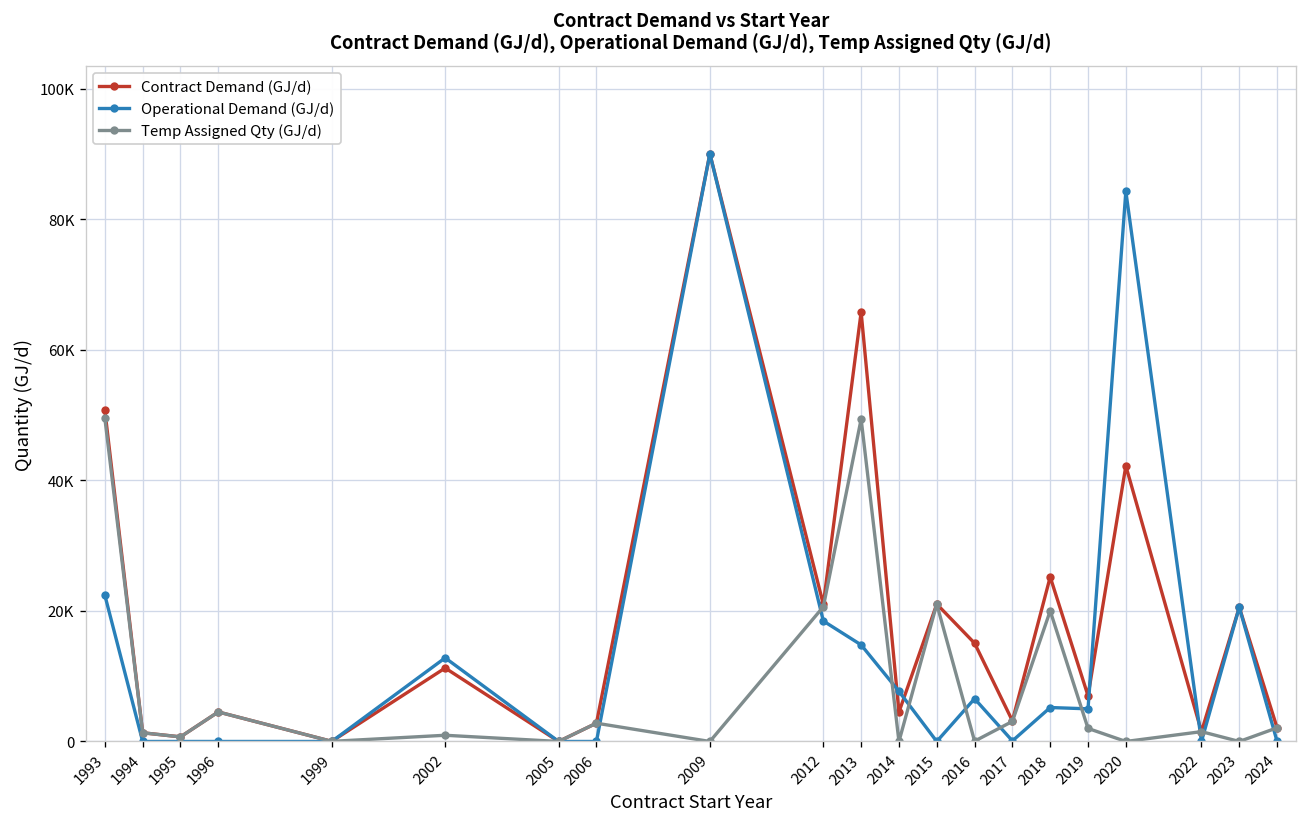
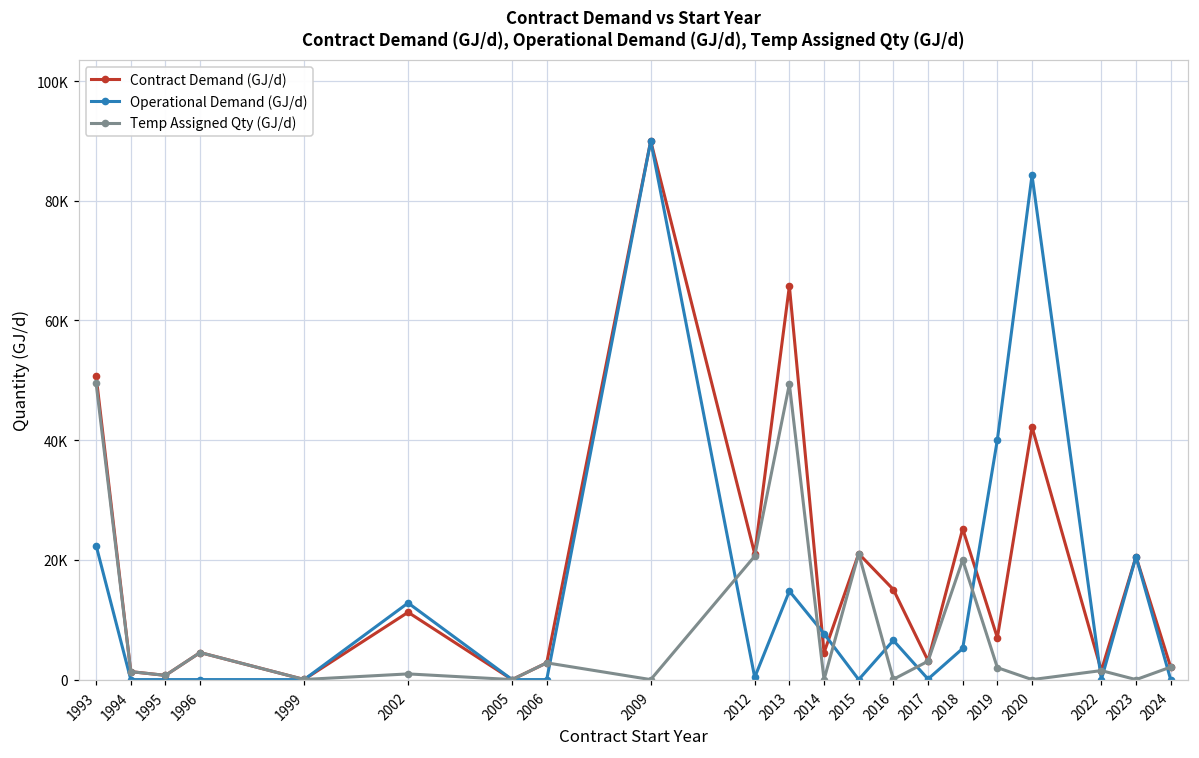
Operational Demand (GJ/d), 2012: 18000 -> 0
Operational Demand (GJ/d), 2019: 5000 -> 40000
